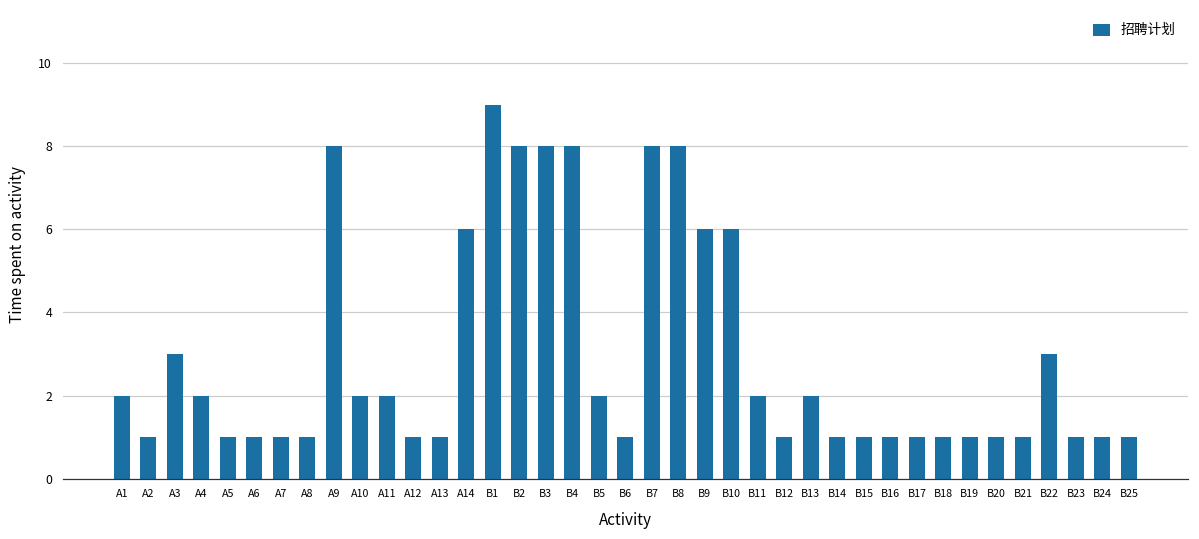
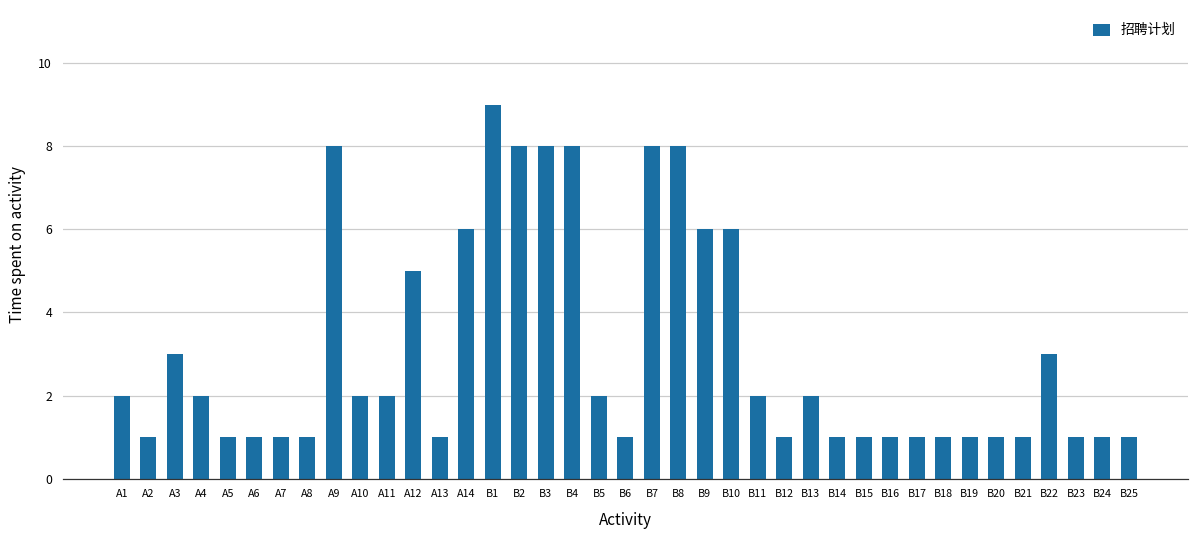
A12: 1 -> 5
